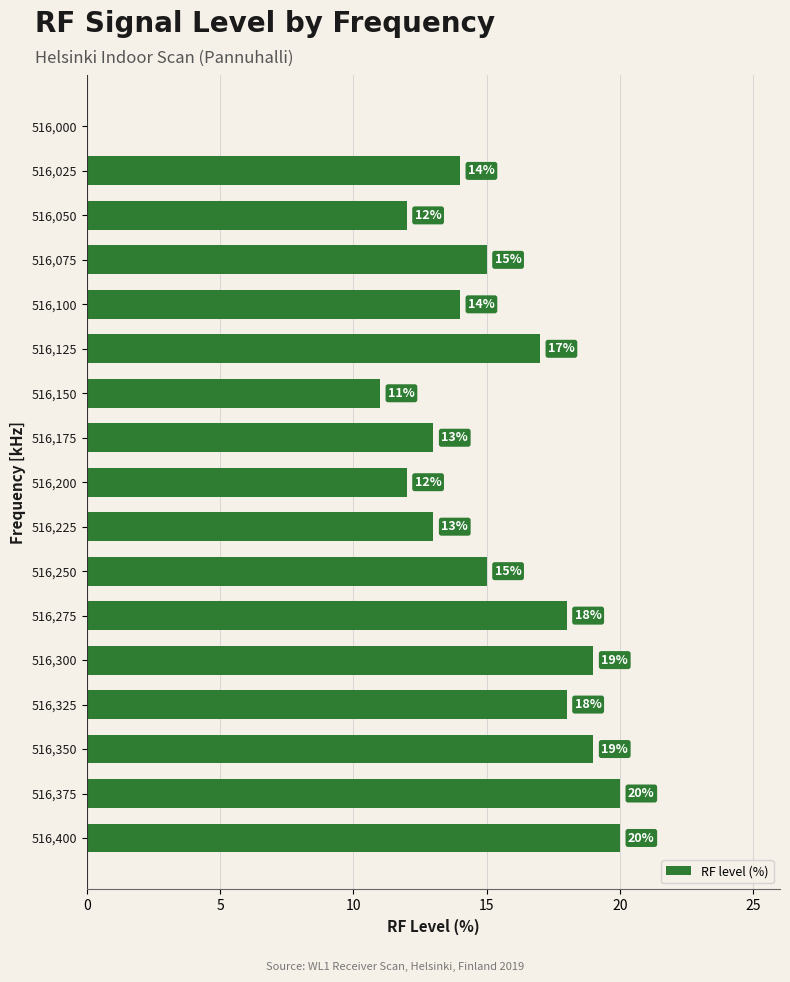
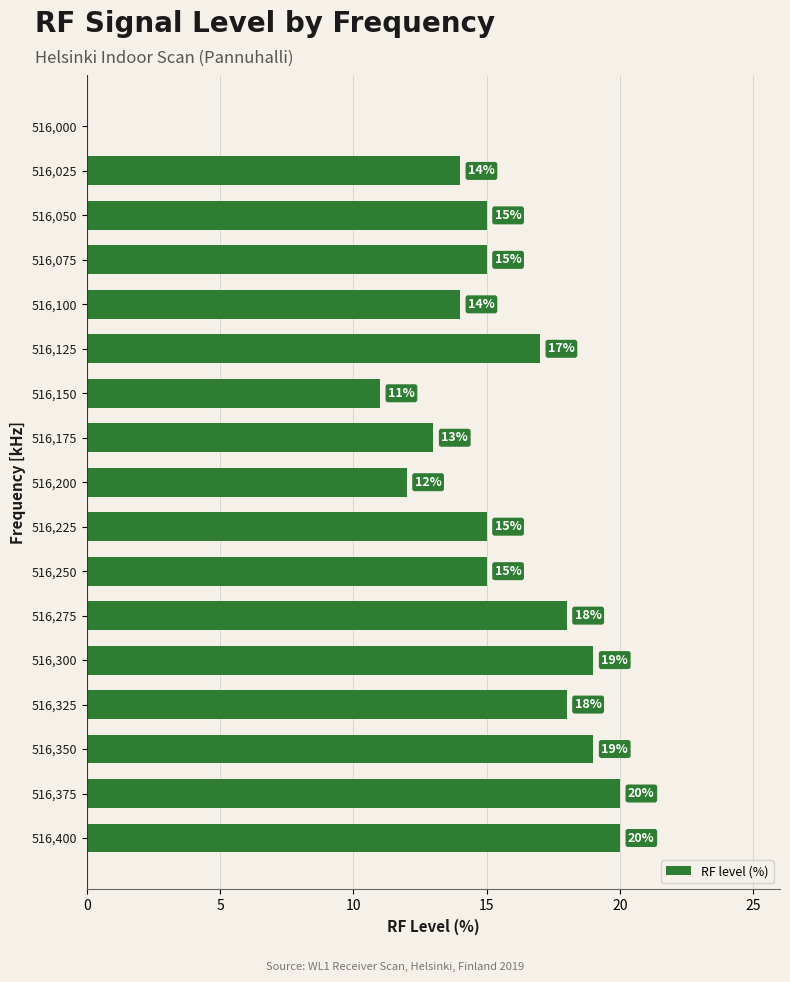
516,050: 12% -> 15%
516,225: 13% -> 15%
